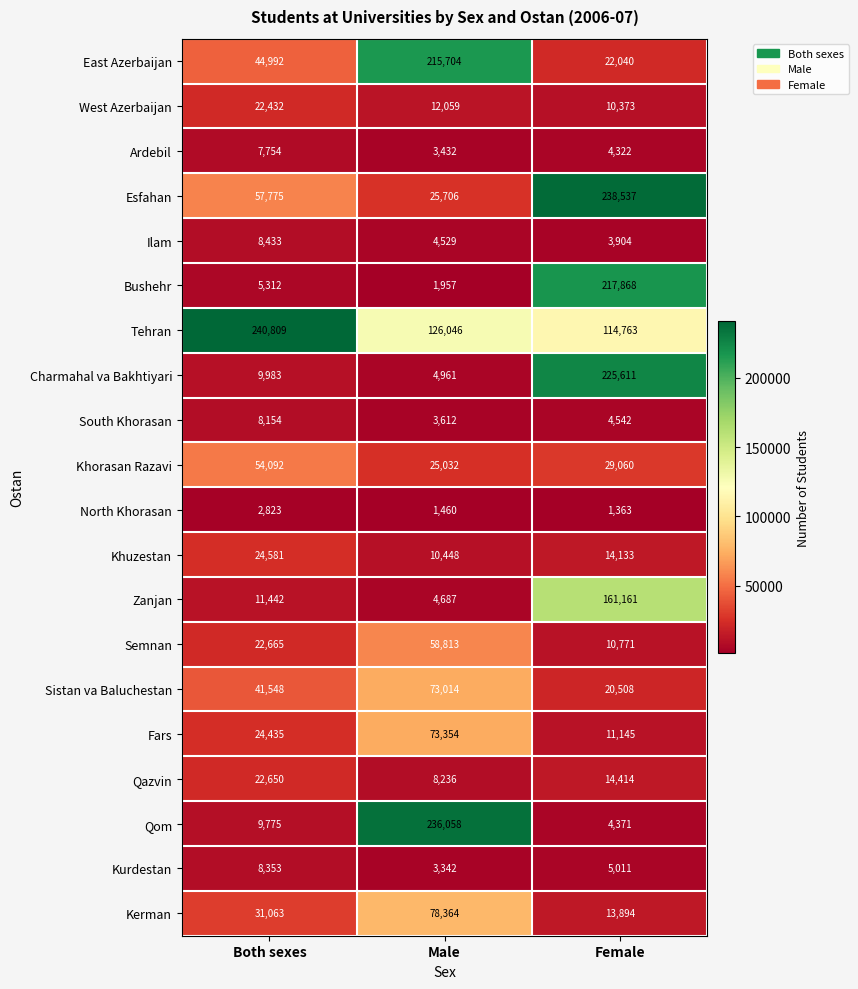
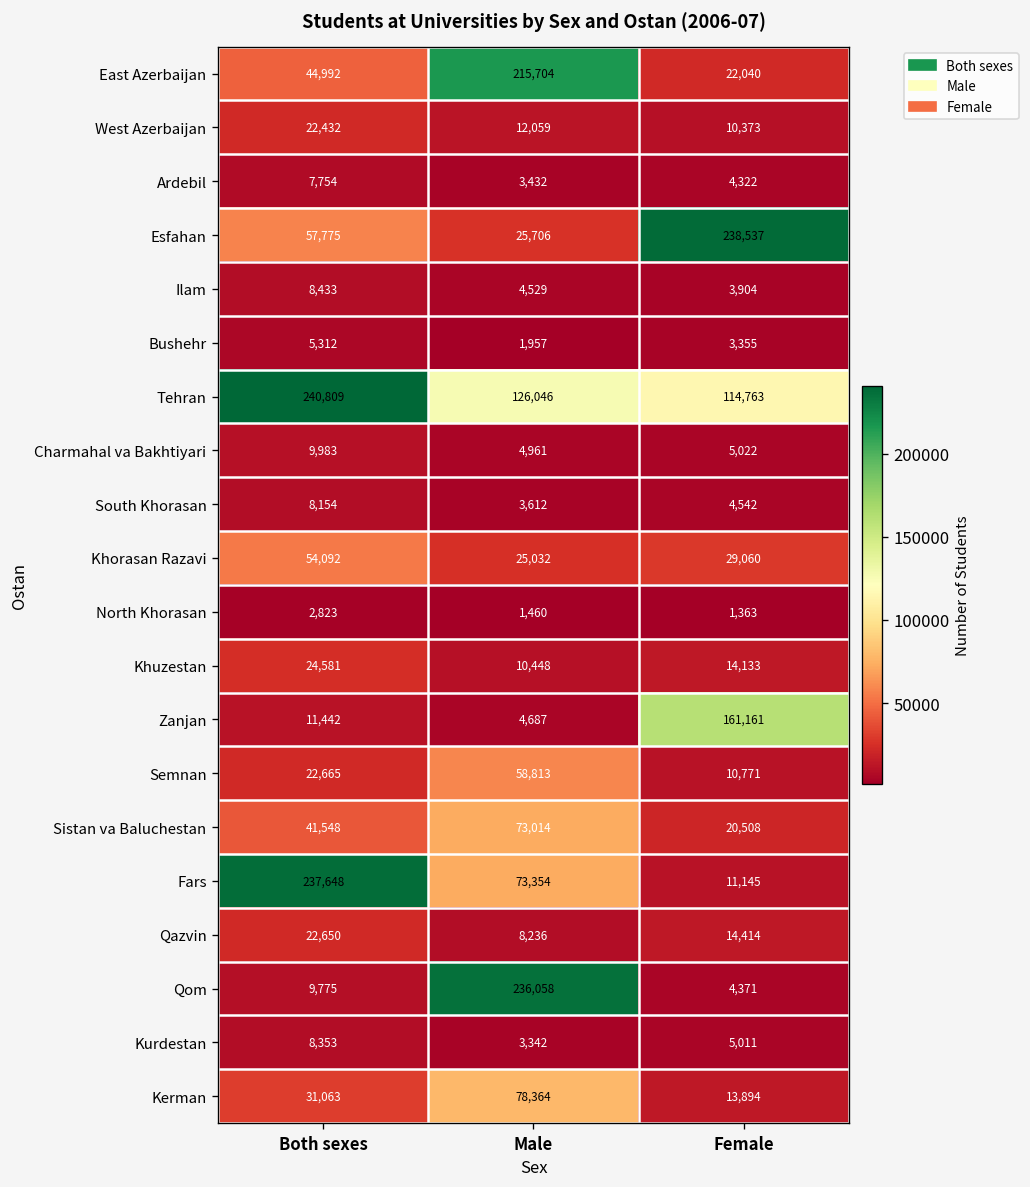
Bushehr, Female: 217,868 -> 3,355
Charmahal va Bakhtiyari, Female: 225,611 -> 5,022
Fars, Both sexes: 24,435 -> 237,648
